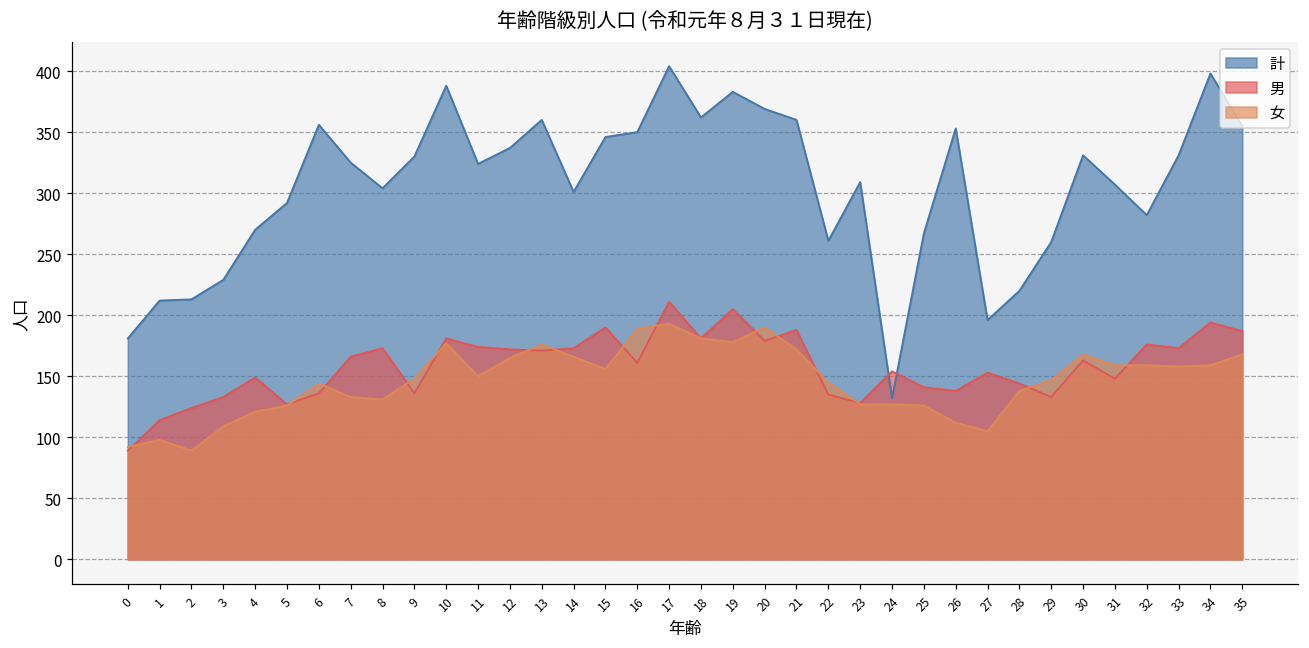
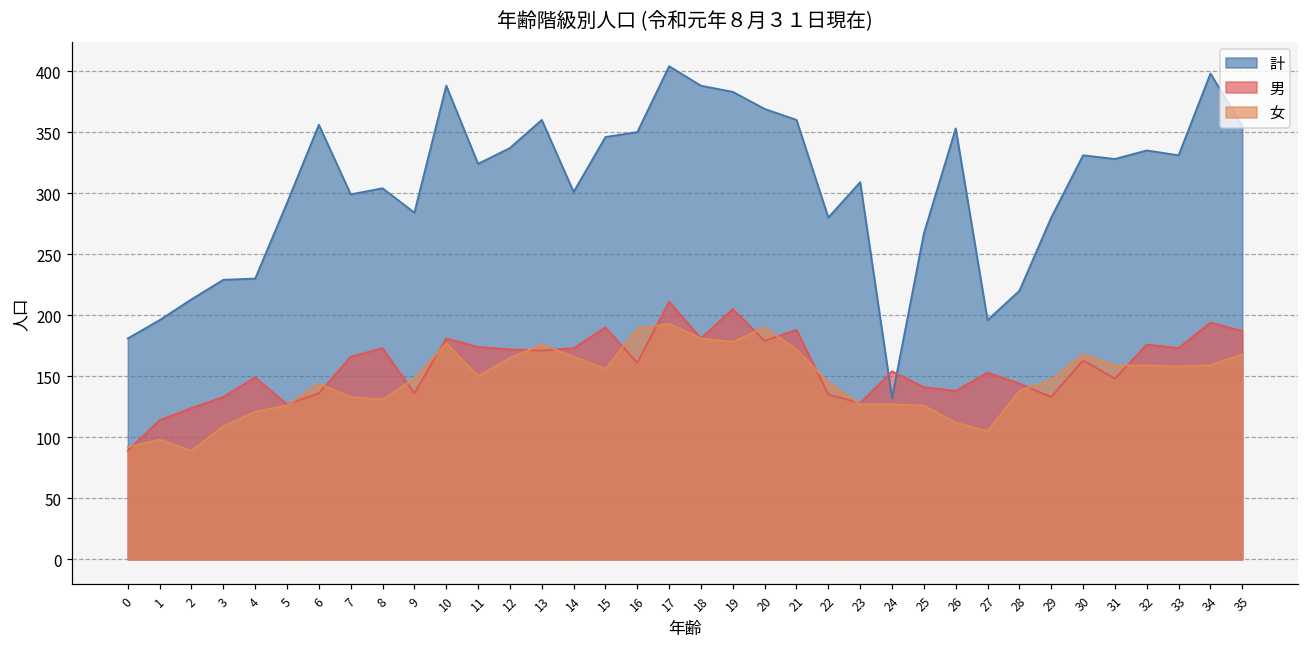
計, 1: 212 -> 196
計, 4: 270 -> 230
計, 7: 325 -> 299
計, 9: 330 -> 284
計, 18: 362 -> 388
計, 22: 261 -> 280
計, 29: 260 -> 280
計, 31: 307 -> 328
計, 32: 282 -> 335
